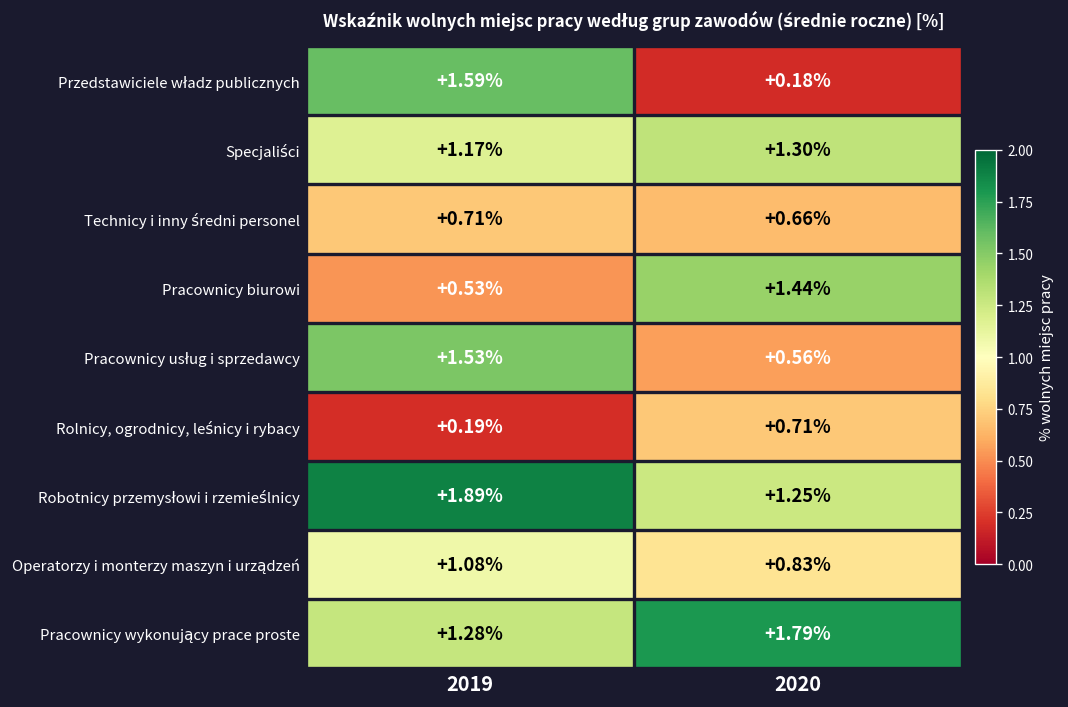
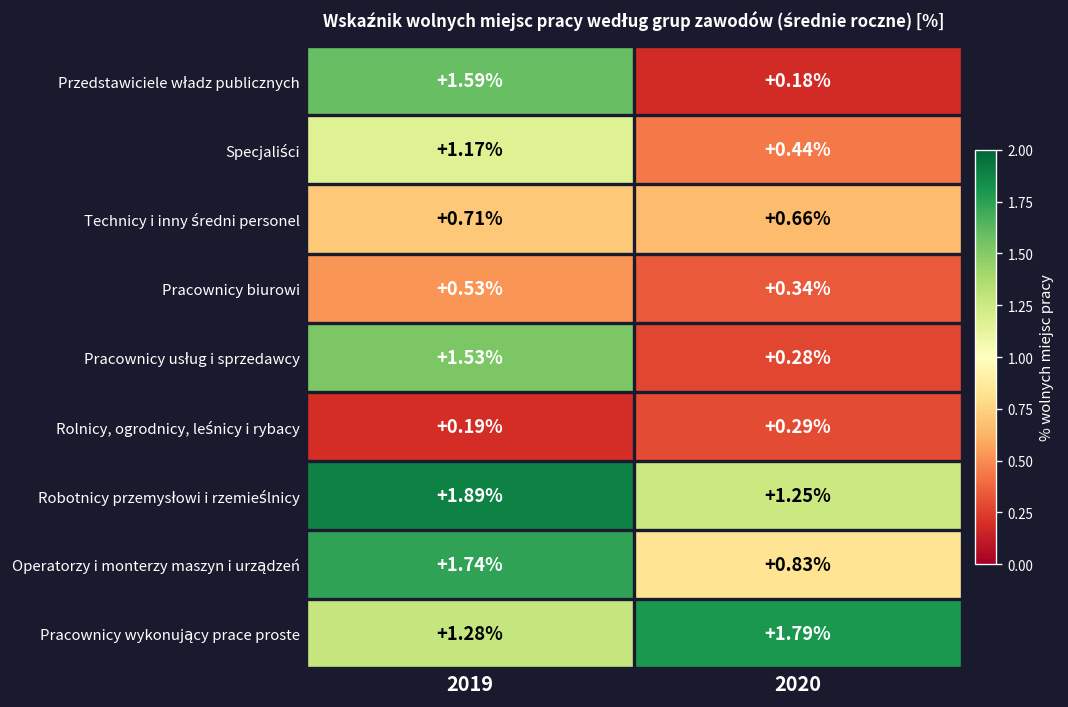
Specjaliści, 2020: +1.30% -> +0.44%
Pracownicy biurowi, 2020: +1.44% -> +0.34%
Pracownicy usług i sprzedawcy, 2020: +0.56% -> +0.28%
Rolnicy, ogrodnicy, leśnicy i rybacy, 2020: +0.71% -> +0.29%
Operatorzy i monterzy maszyn i urządzeń, 2019: +1.08% -> +1.74%
